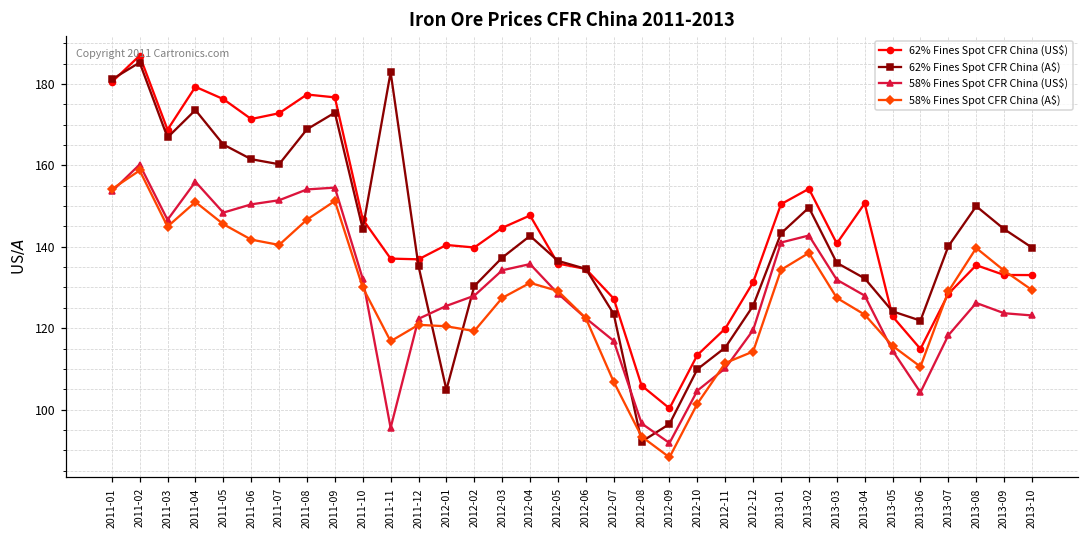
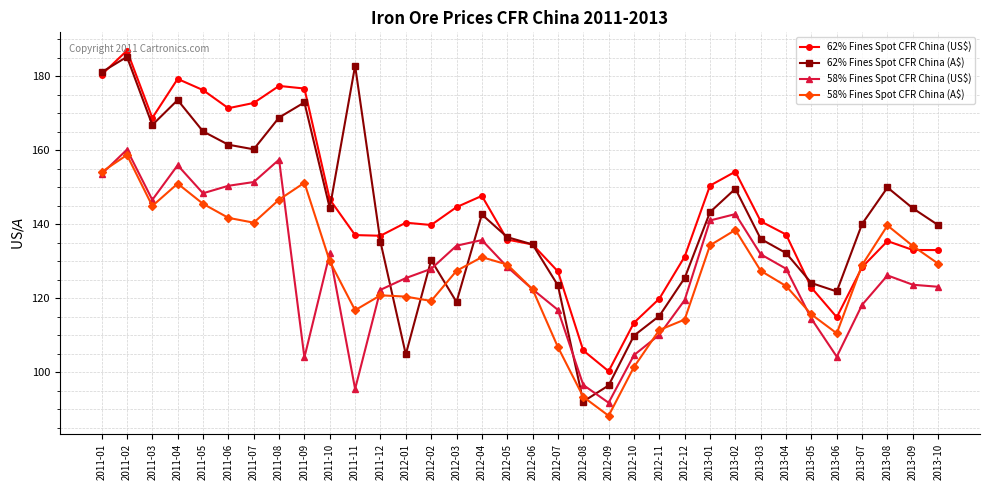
58% Fines Spot CFR China (US$), 2011-08: 154 -> 158
58% Fines Spot CFR China (US$), 2011-09: 155 -> 104
62% Fines Spot CFR China (A$), 2012-03: 137 -> 119
62% Fines Spot CFR China (US$), 2013-04: 151 -> 137
